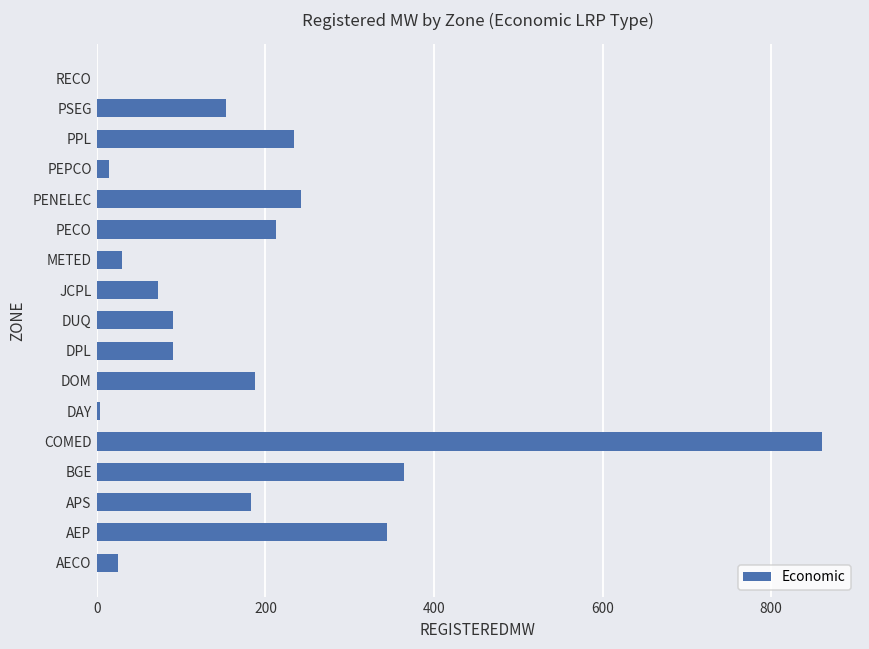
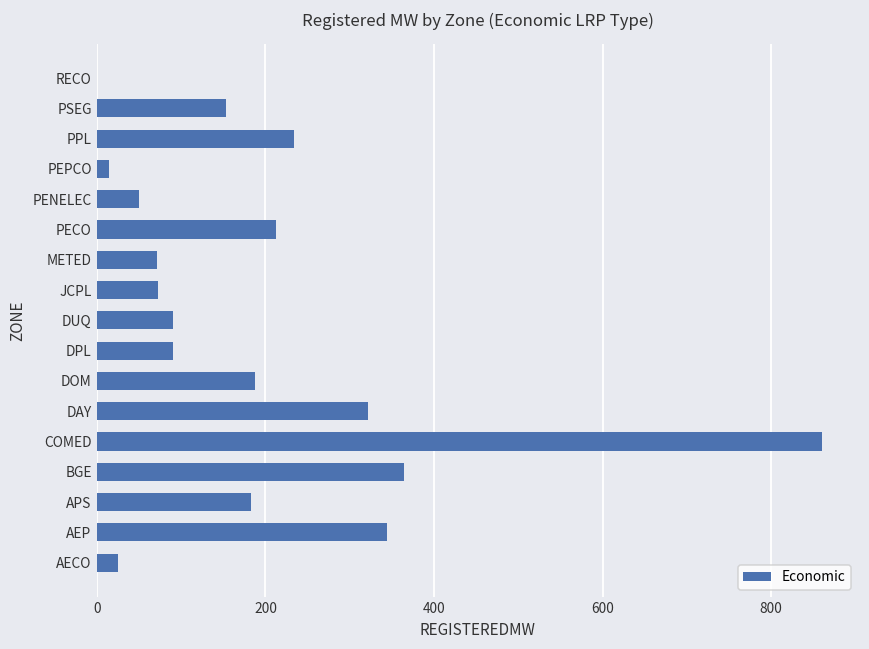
PENELEC: 240 -> 50
METED: 30 -> 70
DAY: 0 -> 320
